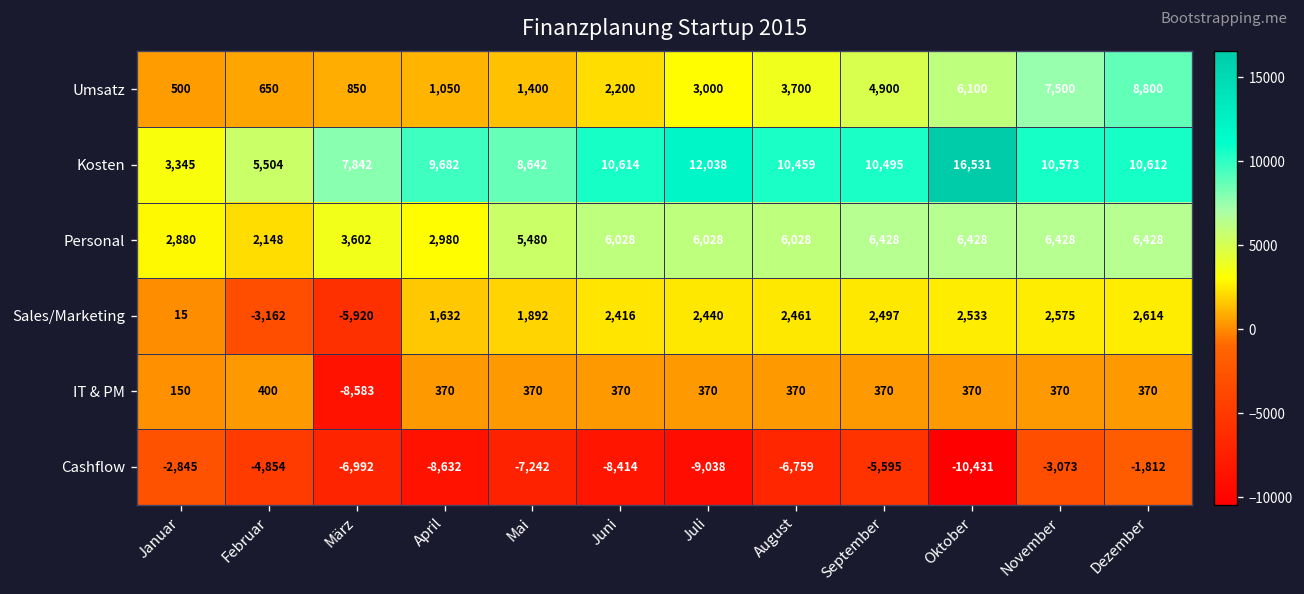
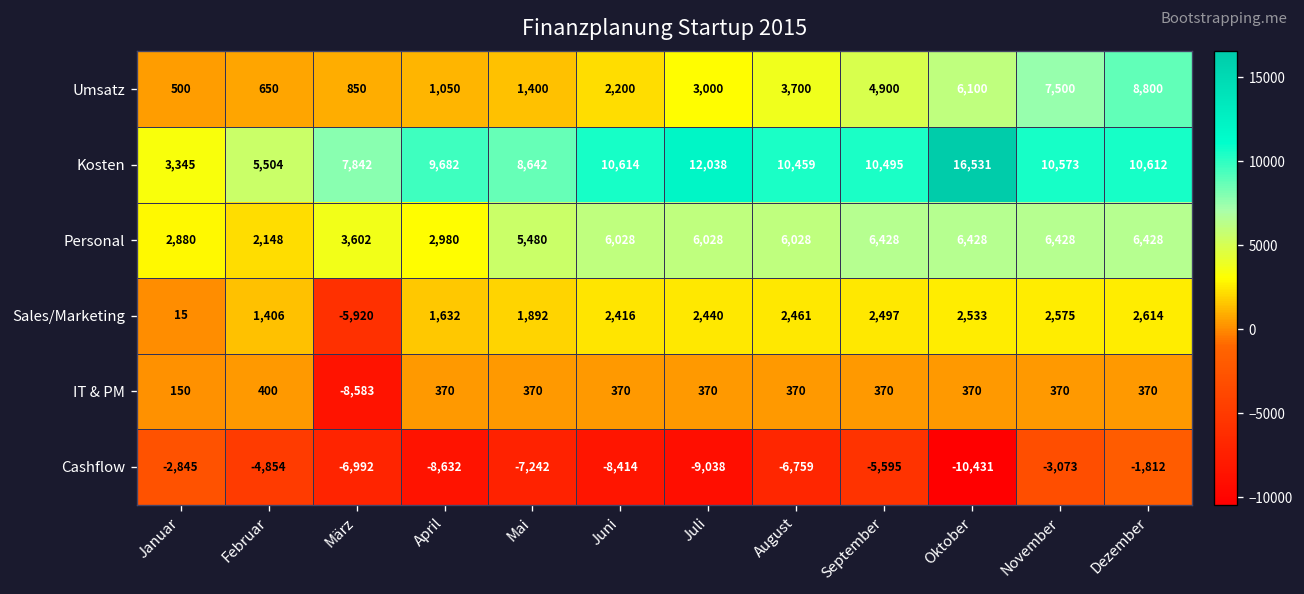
Sales/Marketing, Februar: -3,162 -> 1,406
